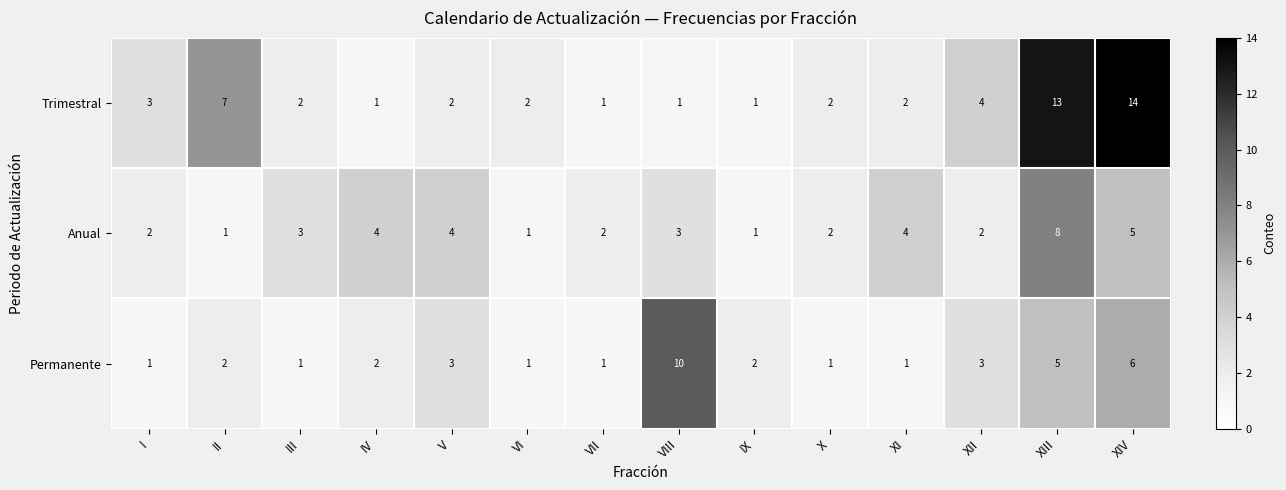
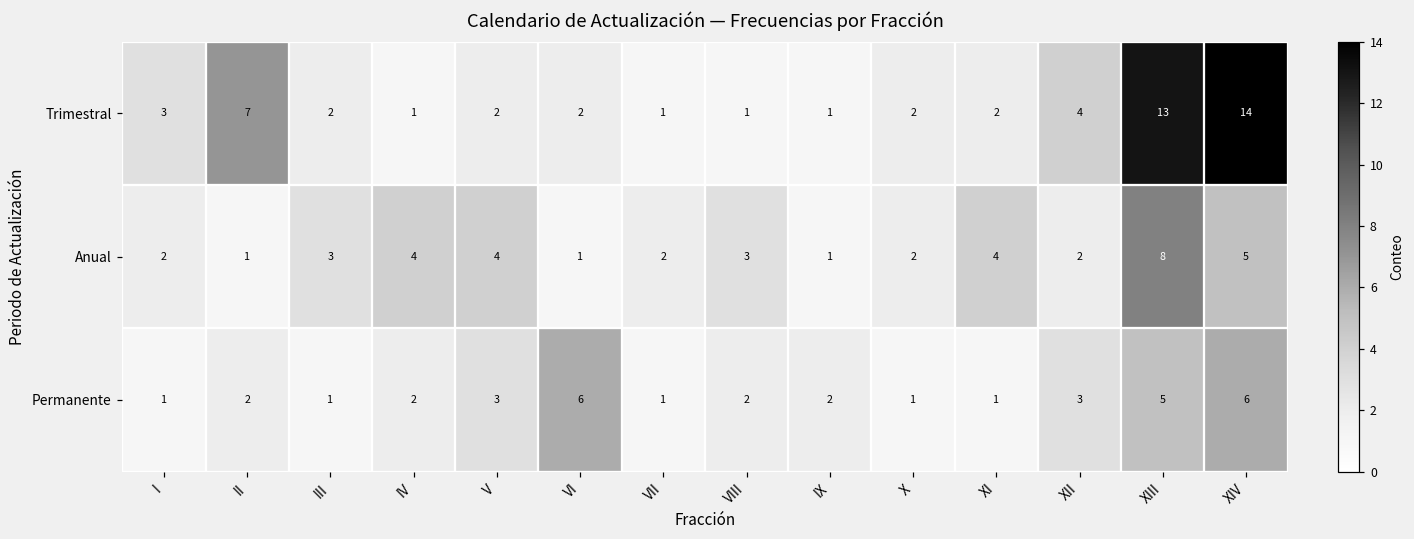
Permanente, VI: 1 -> 6
Permanente, VIII: 10 -> 2
